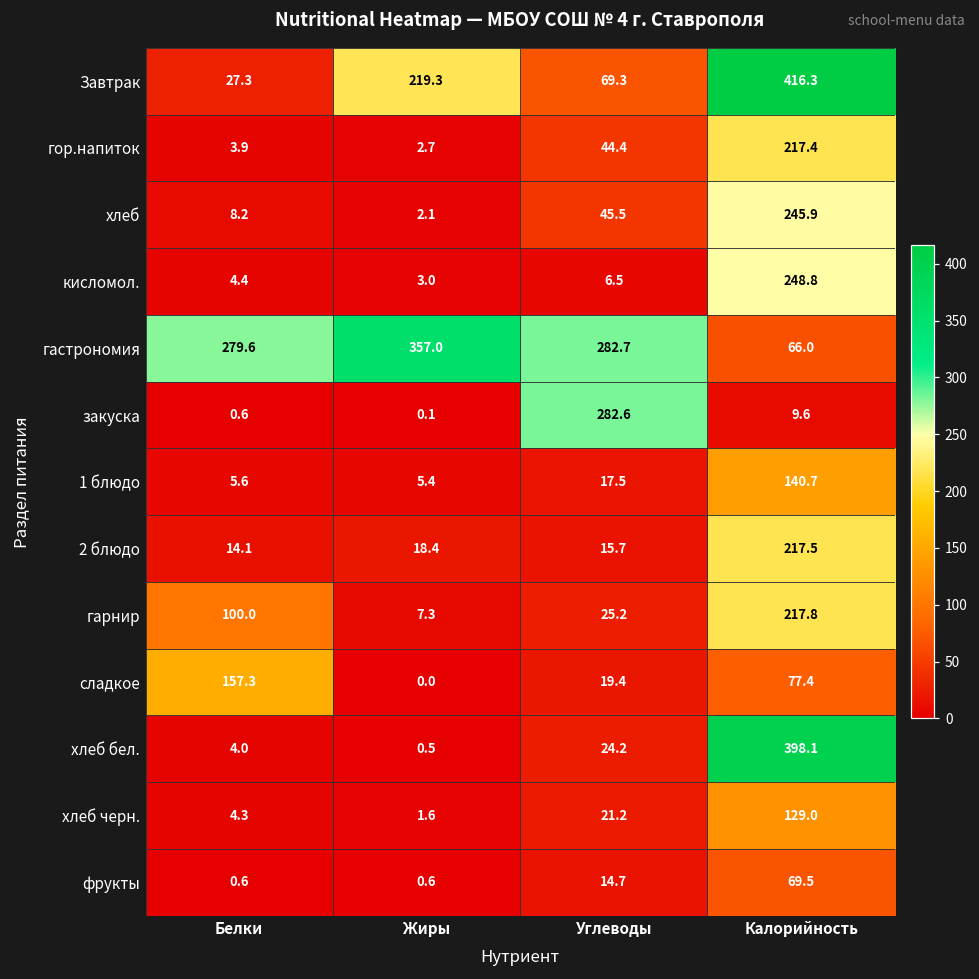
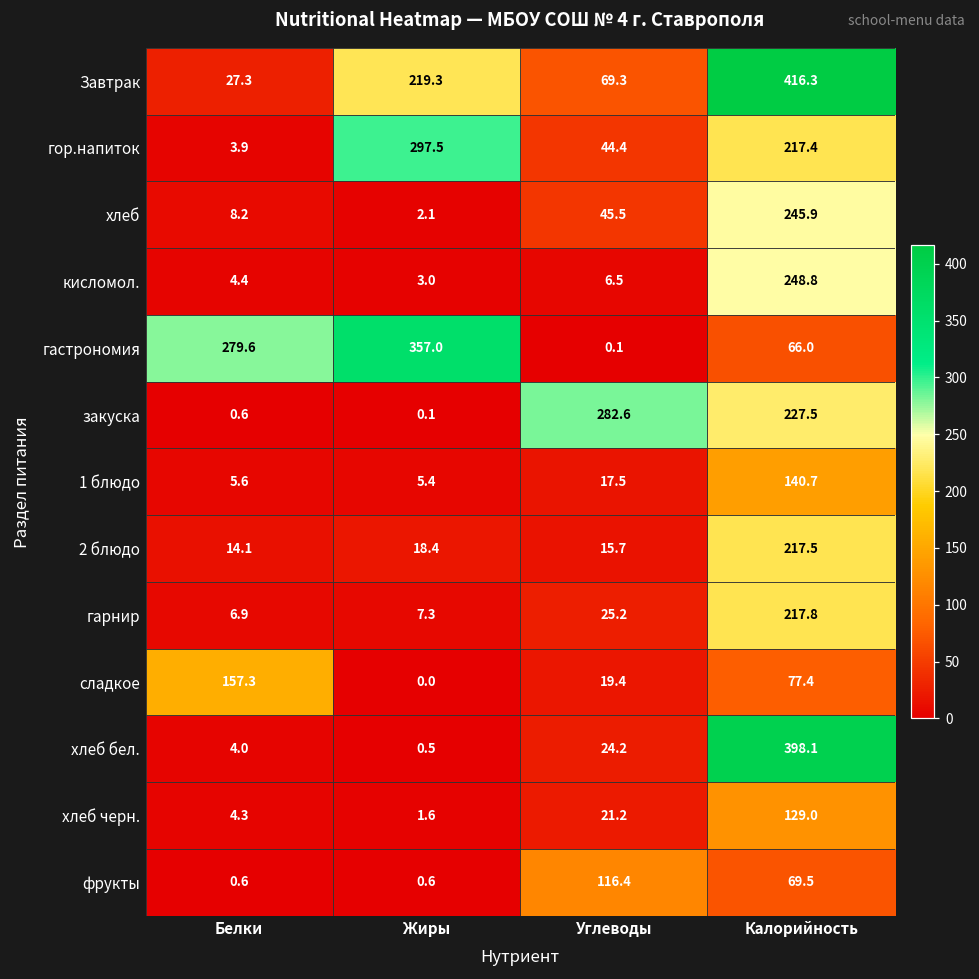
гор.напиток, Жиры: 2.7 -> 297.5
гастрономия, Углеводы: 282.7 -> 0.1
закуска, Калорийность: 9.6 -> 227.5
гарнир, Белки: 100.0 -> 6.9
фрукты, Углеводы: 14.7 -> 116.4
